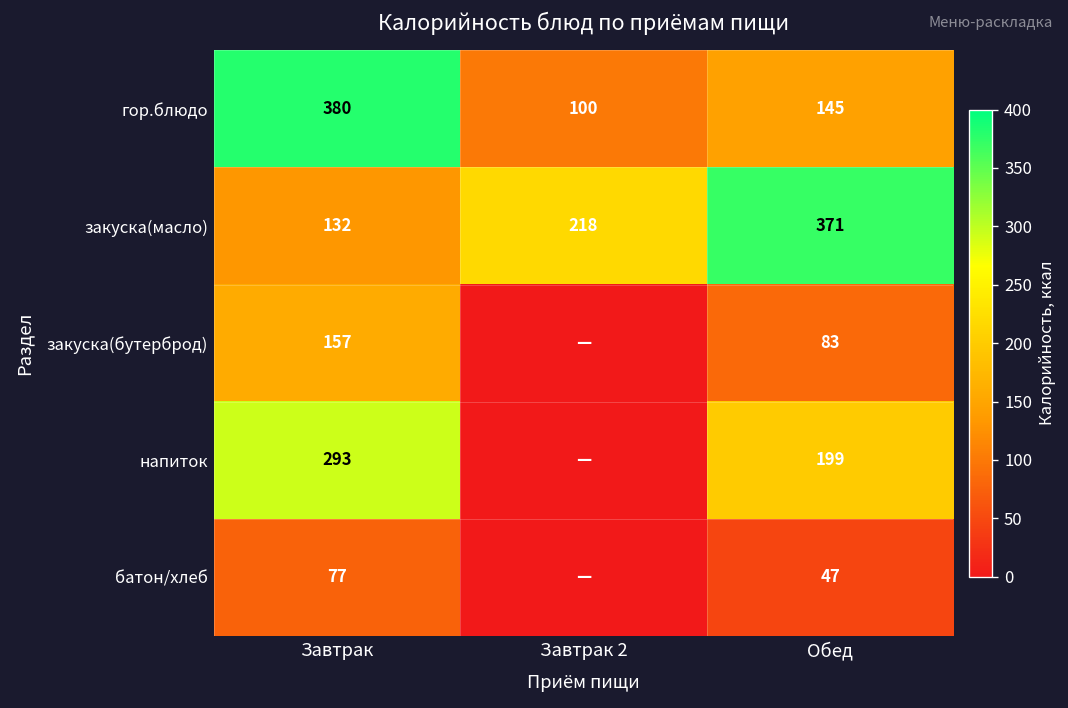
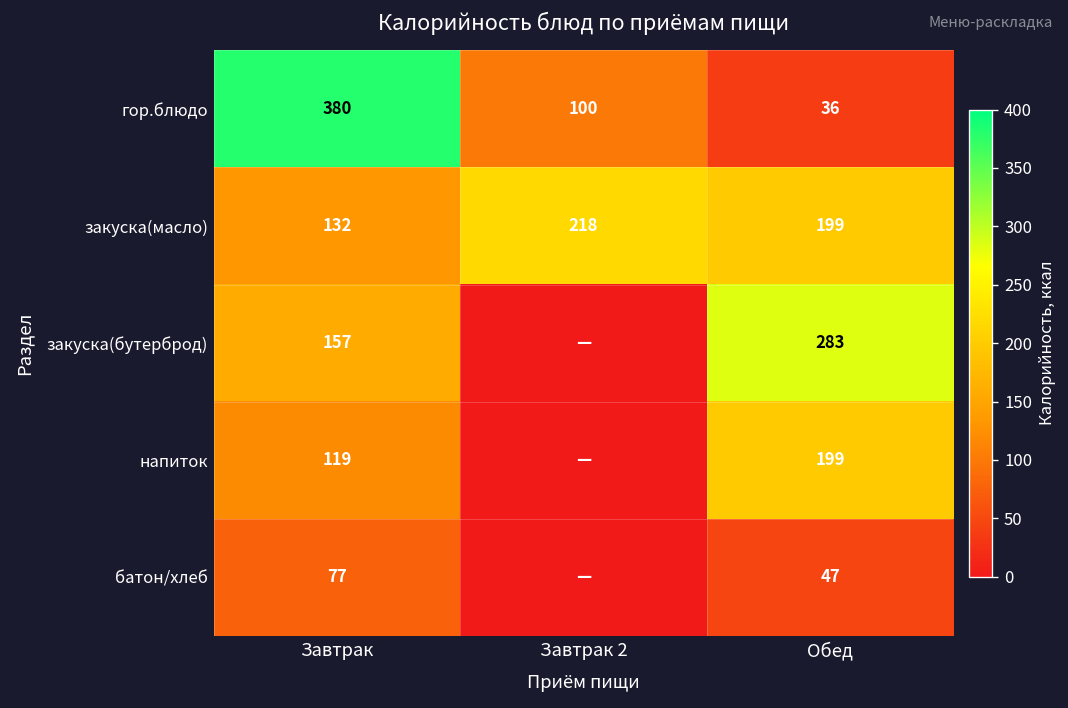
гор.блюдо, Обед: 145 -> 36
закуска(масло), Обед: 371 -> 199
закуска(бутерброд), Обед: 83 -> 283
напиток, Завтрак: 293 -> 119
